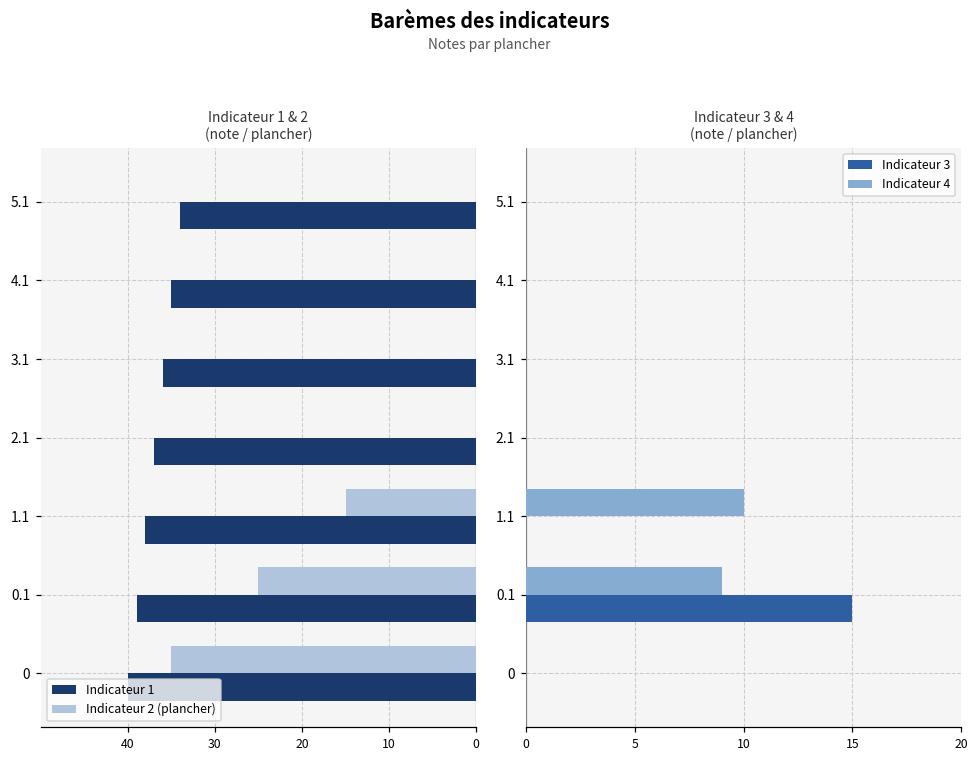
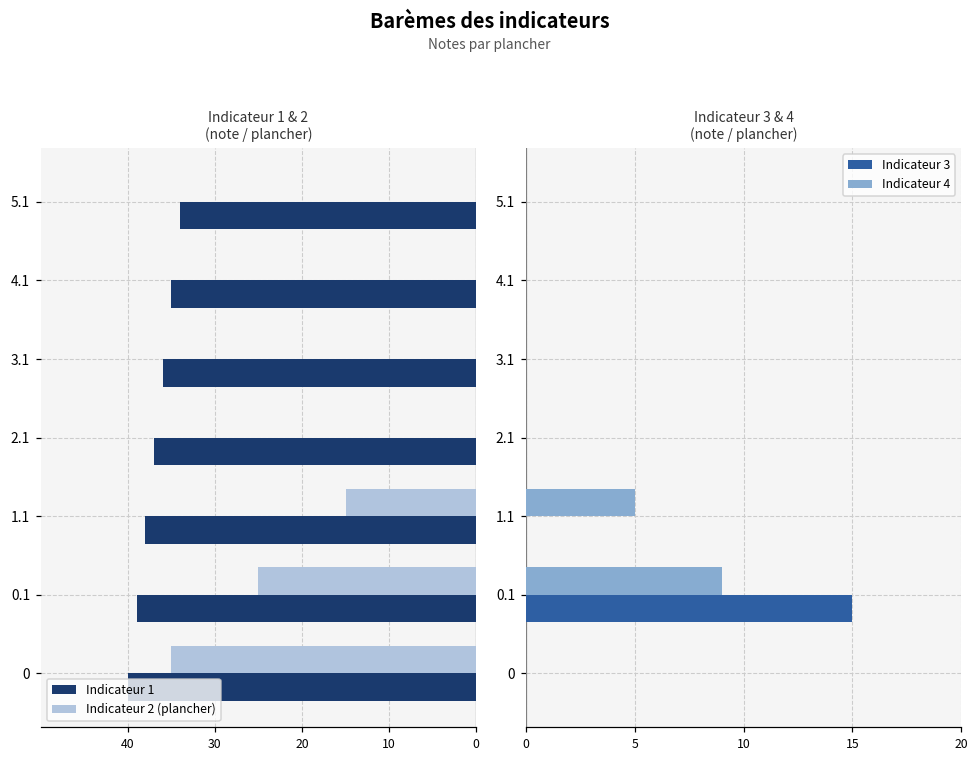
Indicateur 3 & 4 (note / plancher), Indicateur 4, 1.1: 10 -> 5
